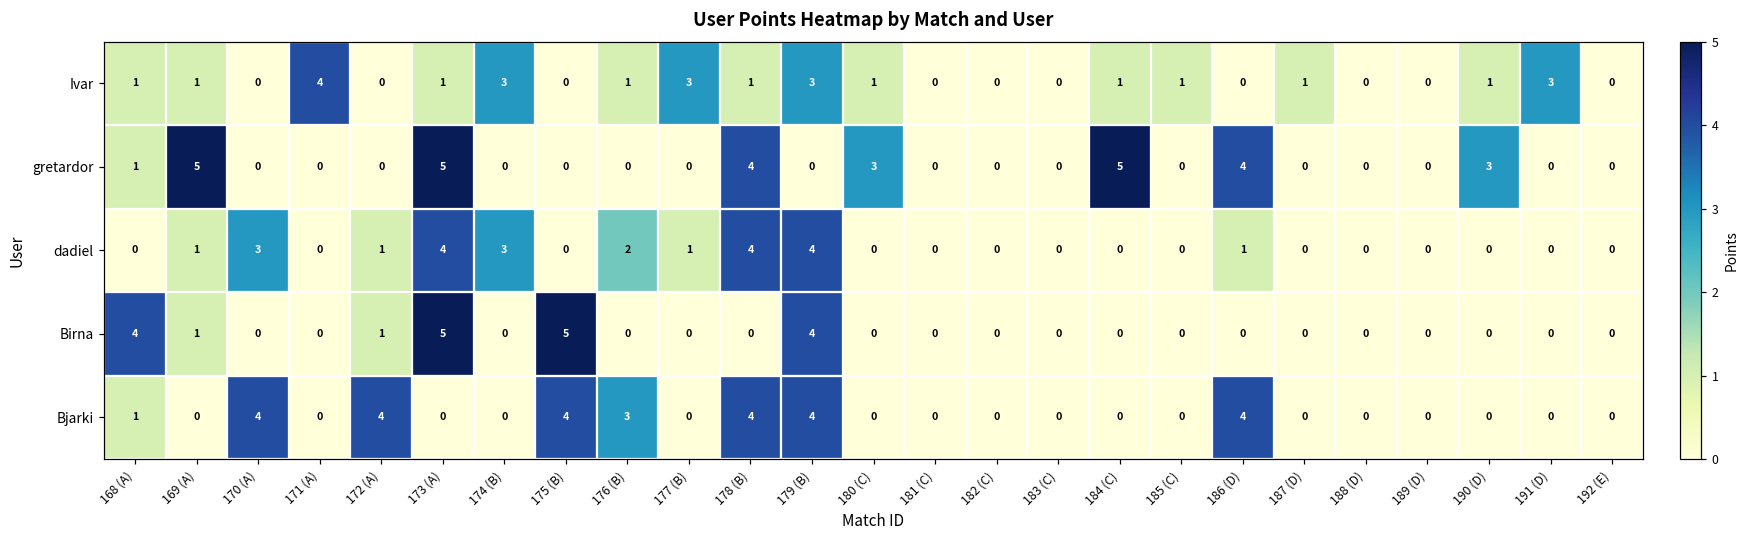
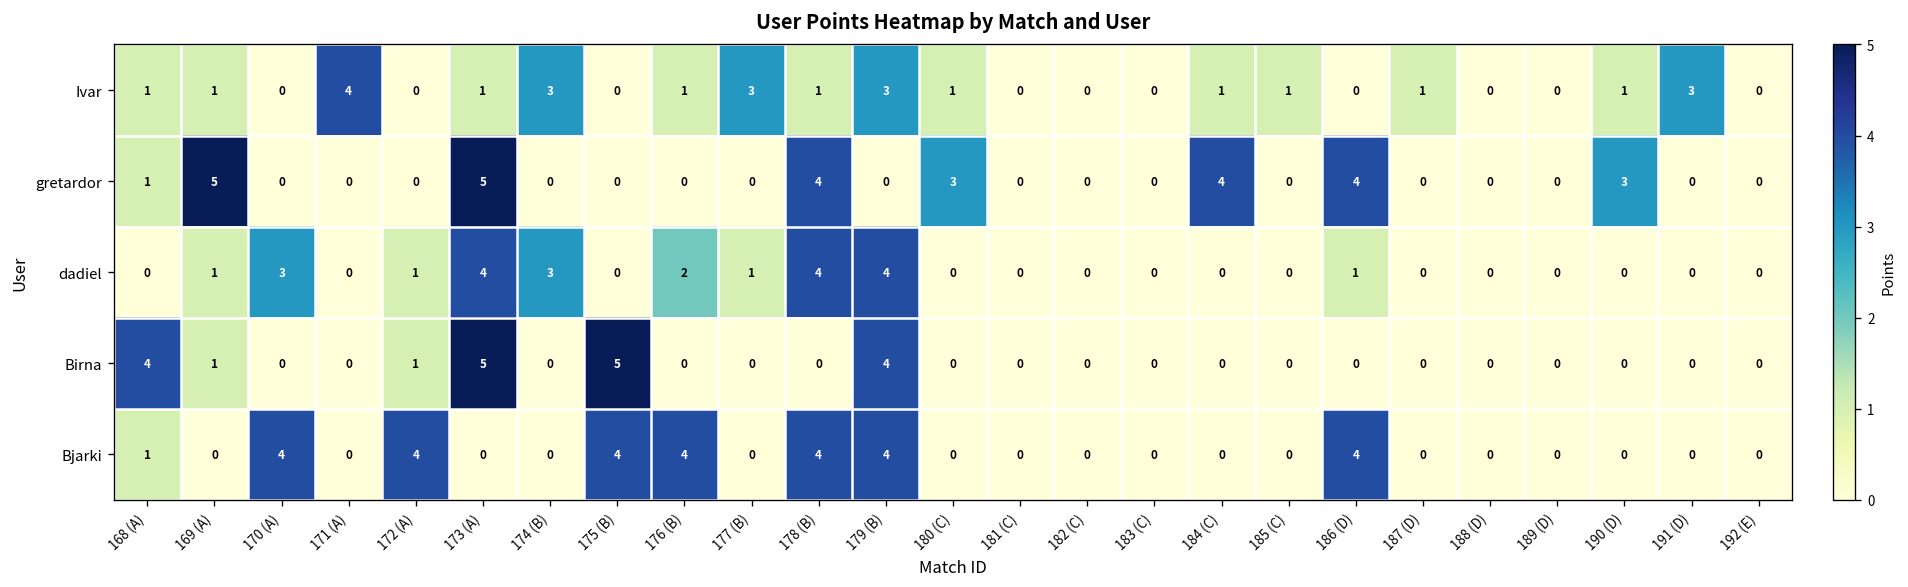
gretardor, 184 (C): 5 -> 4
Bjarki, 176 (B): 3 -> 4
